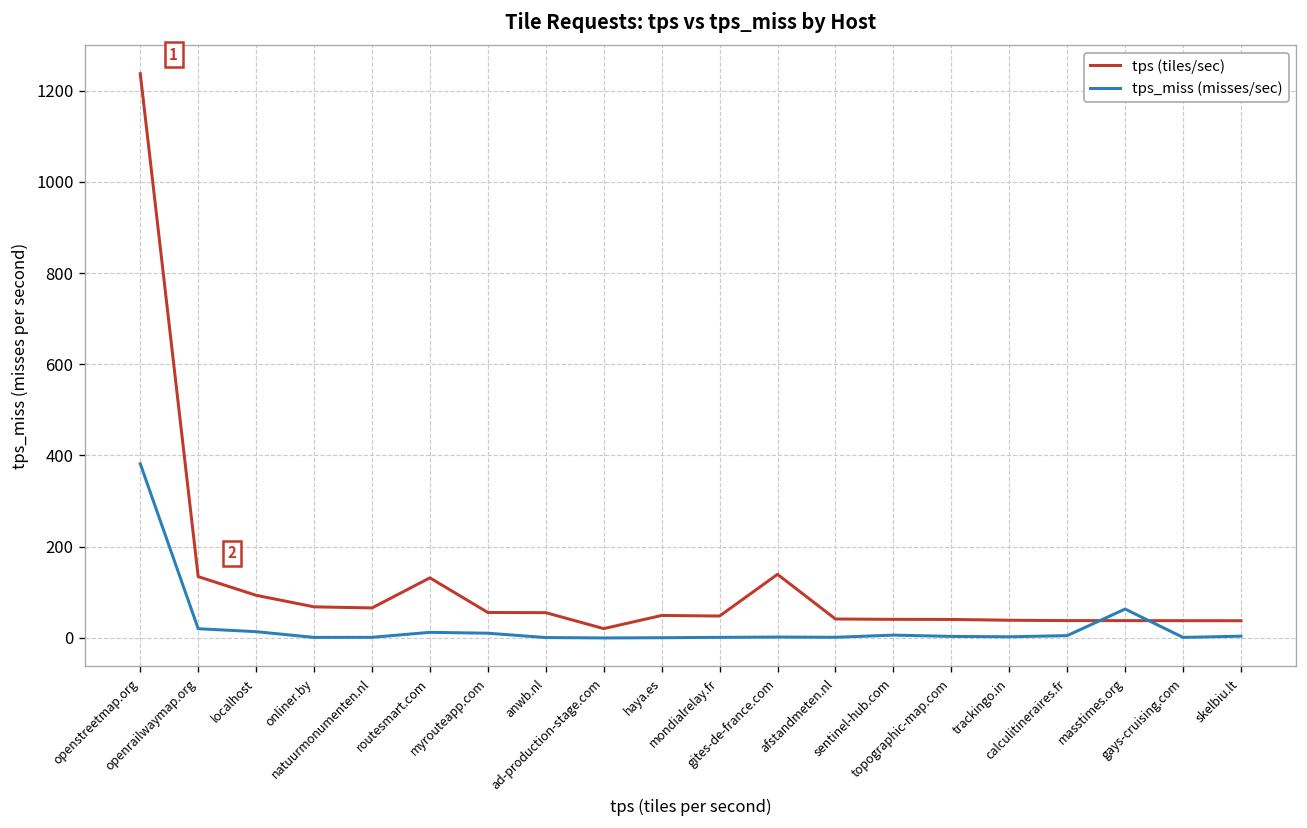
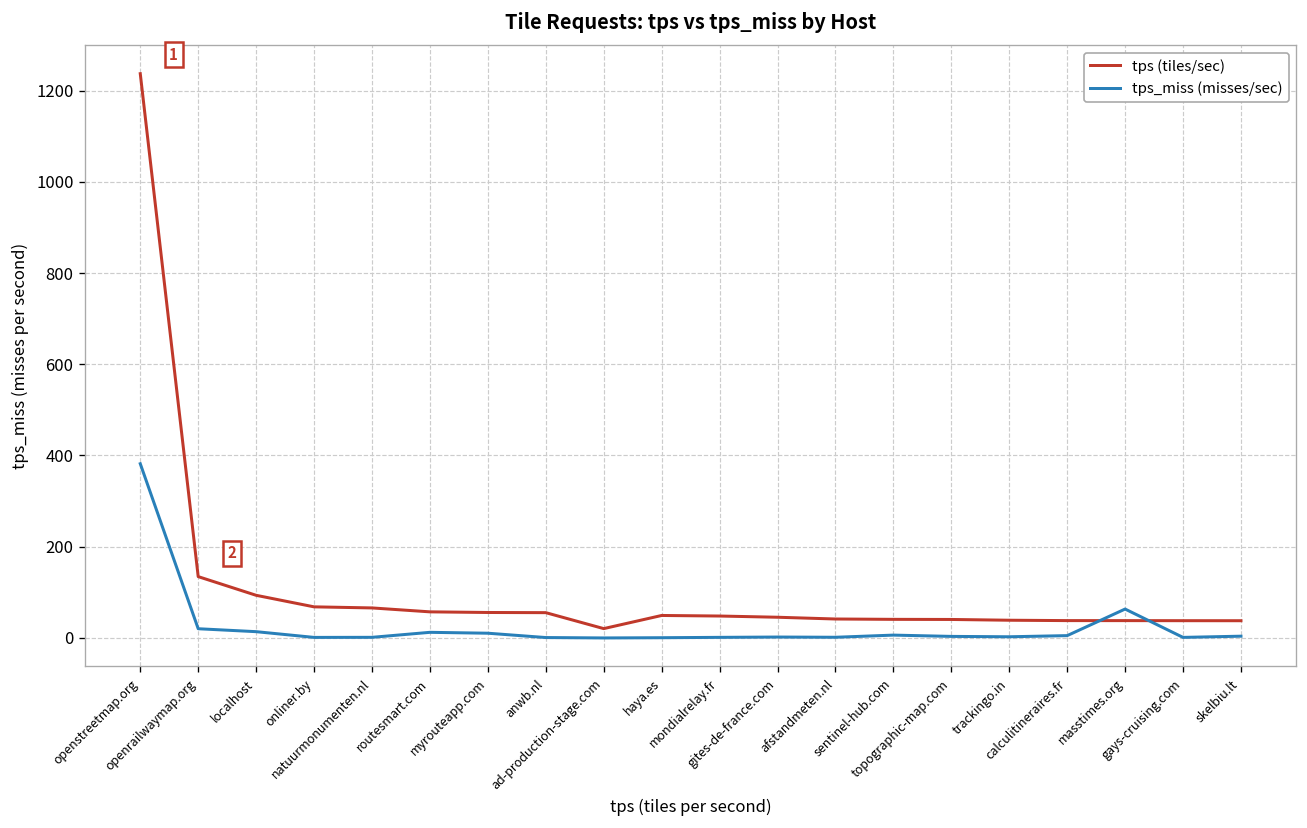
tps (tiles/sec), routesmart.com: 130 -> 60
tps (tiles/sec), gites-de-france.com: 140 -> 50
